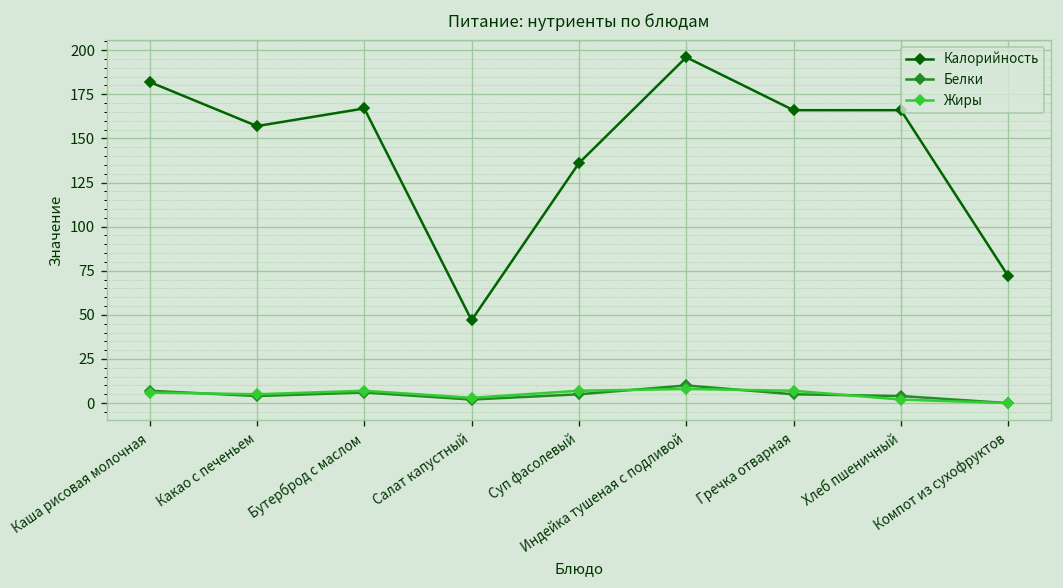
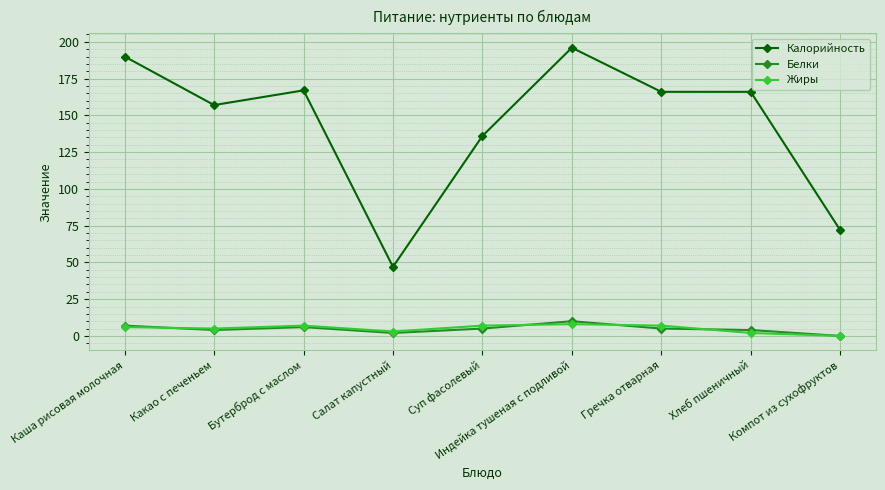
Калорийность, Каша рисовая молочная: 182 -> 190
